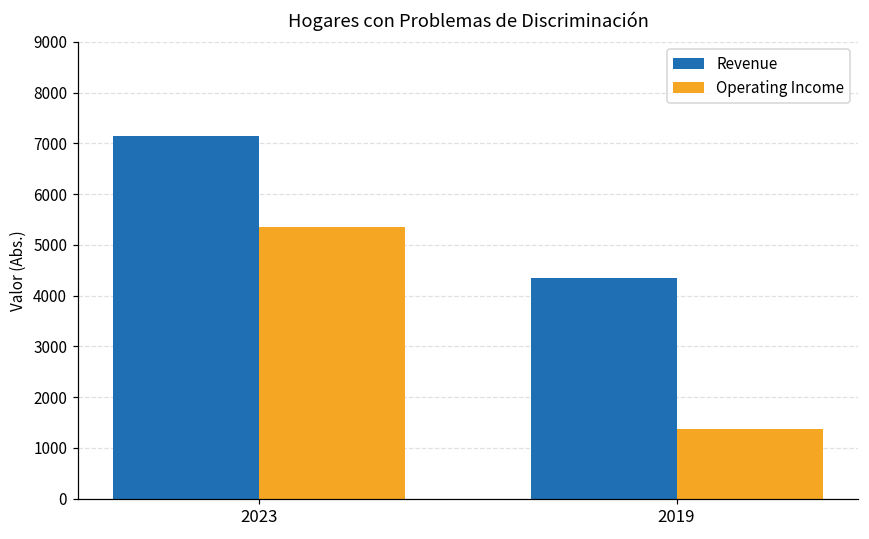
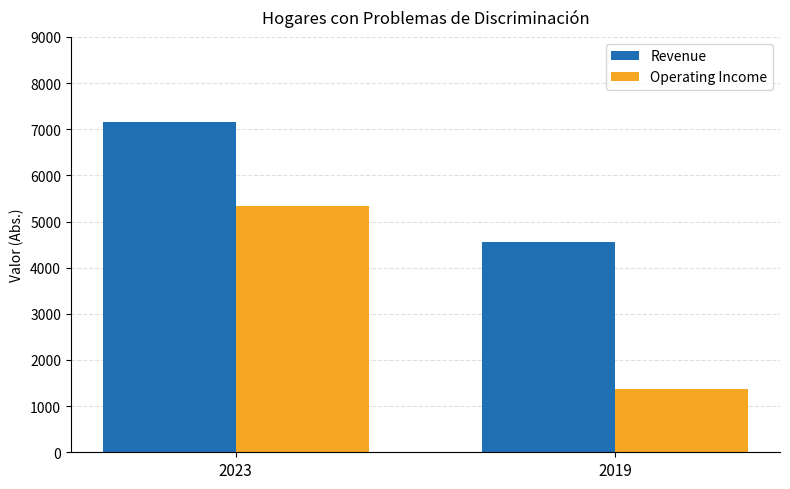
Revenue, 2019: 4300 -> 4600
